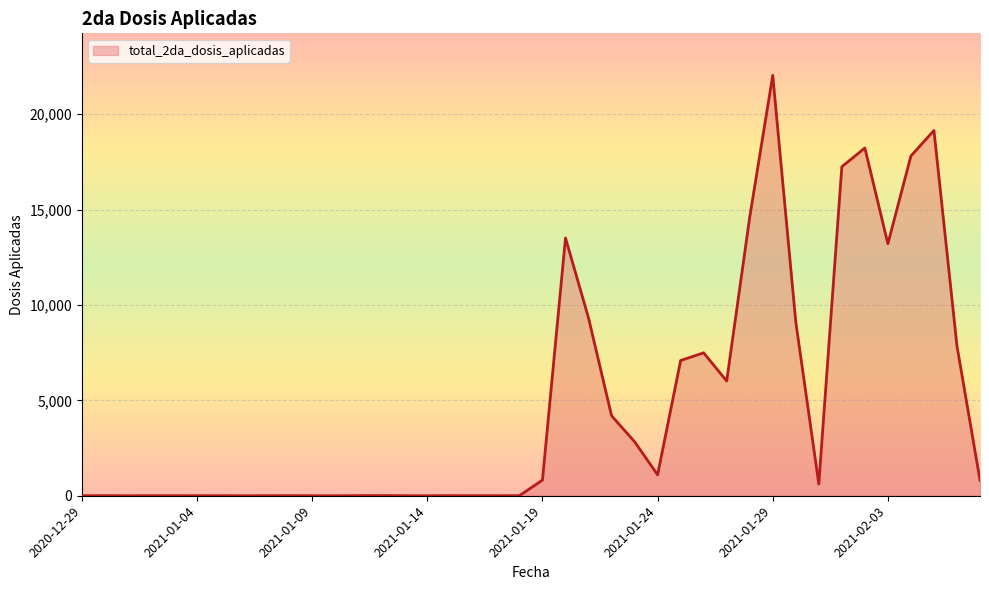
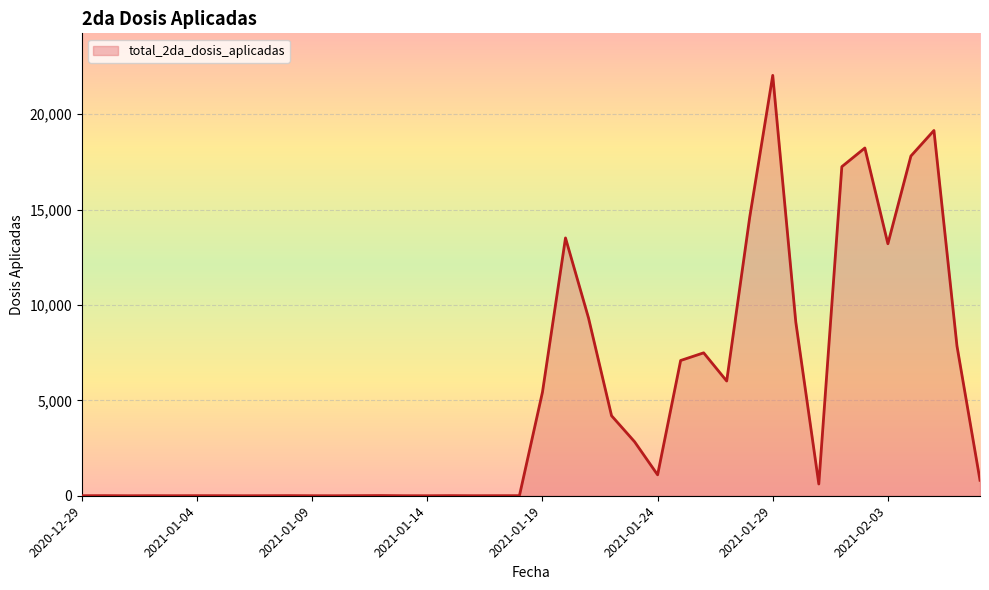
2021-01-19: 800 -> 5,400
